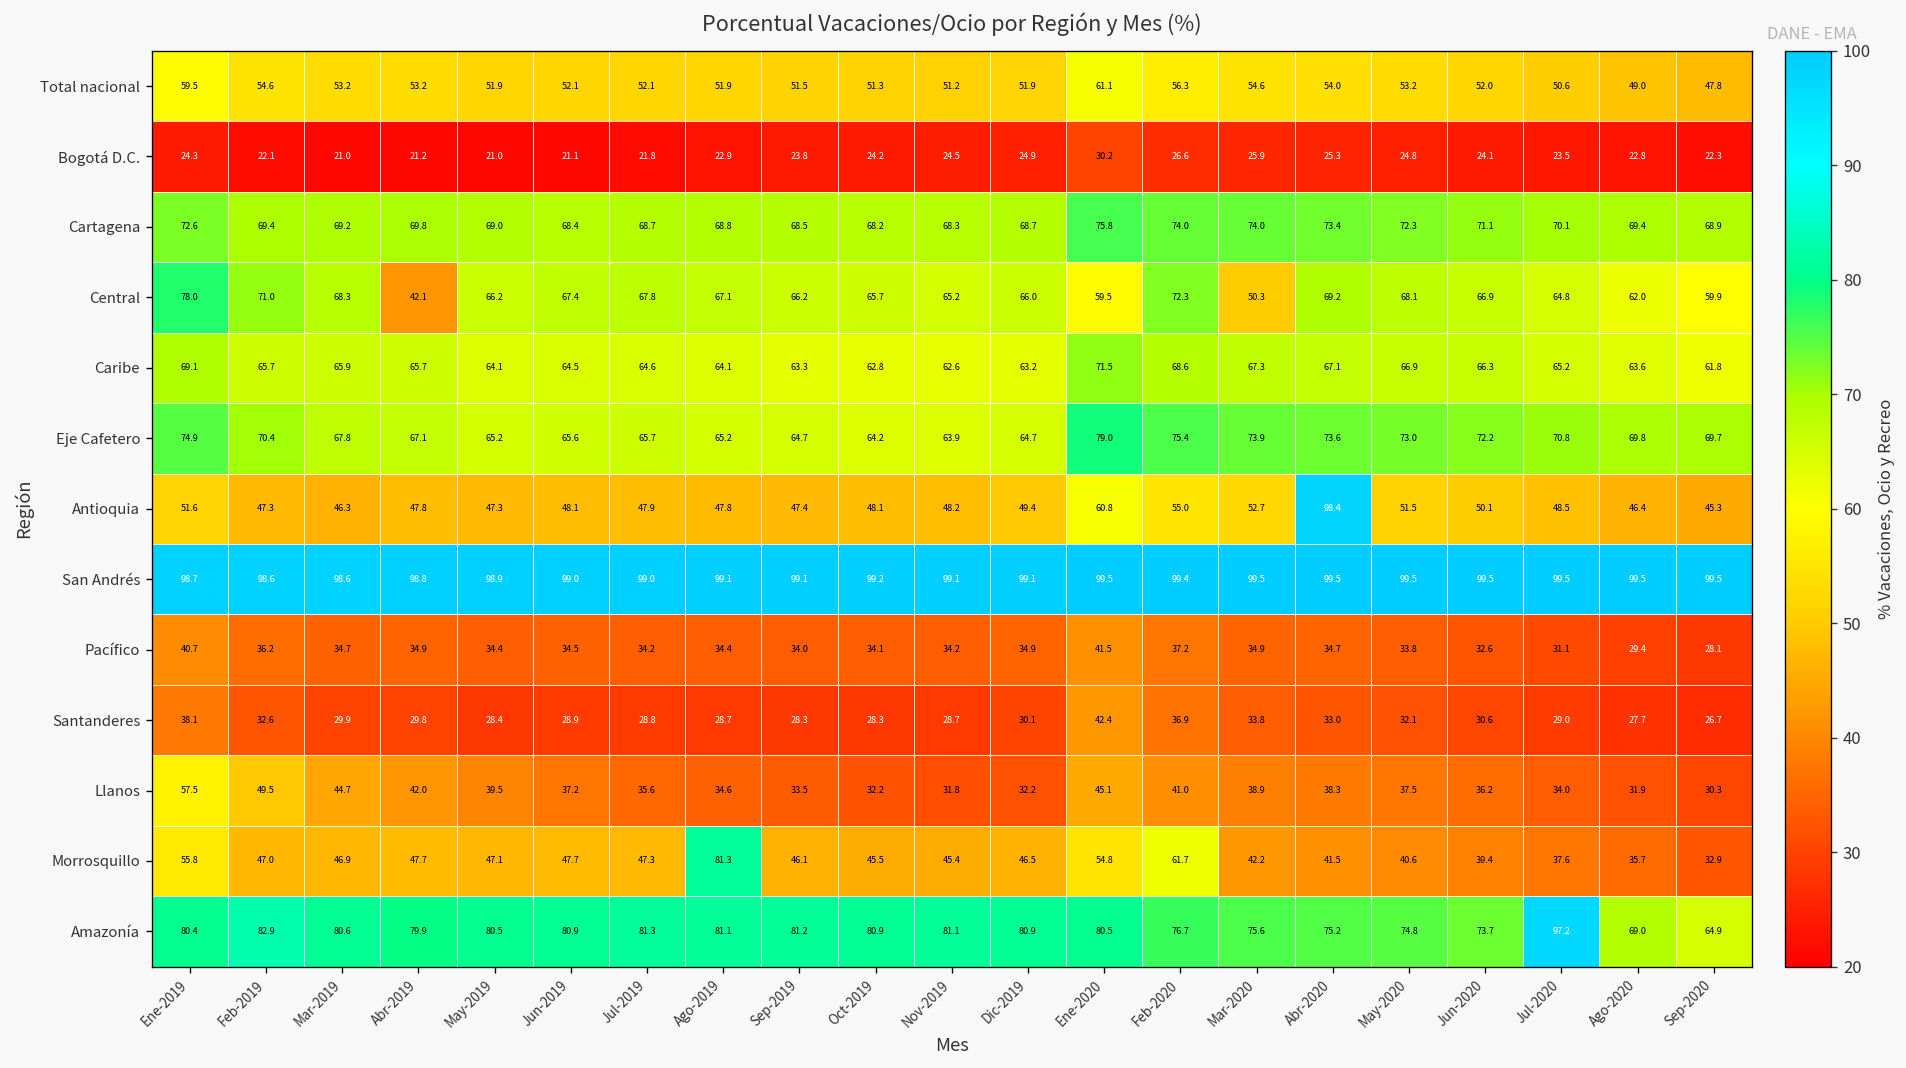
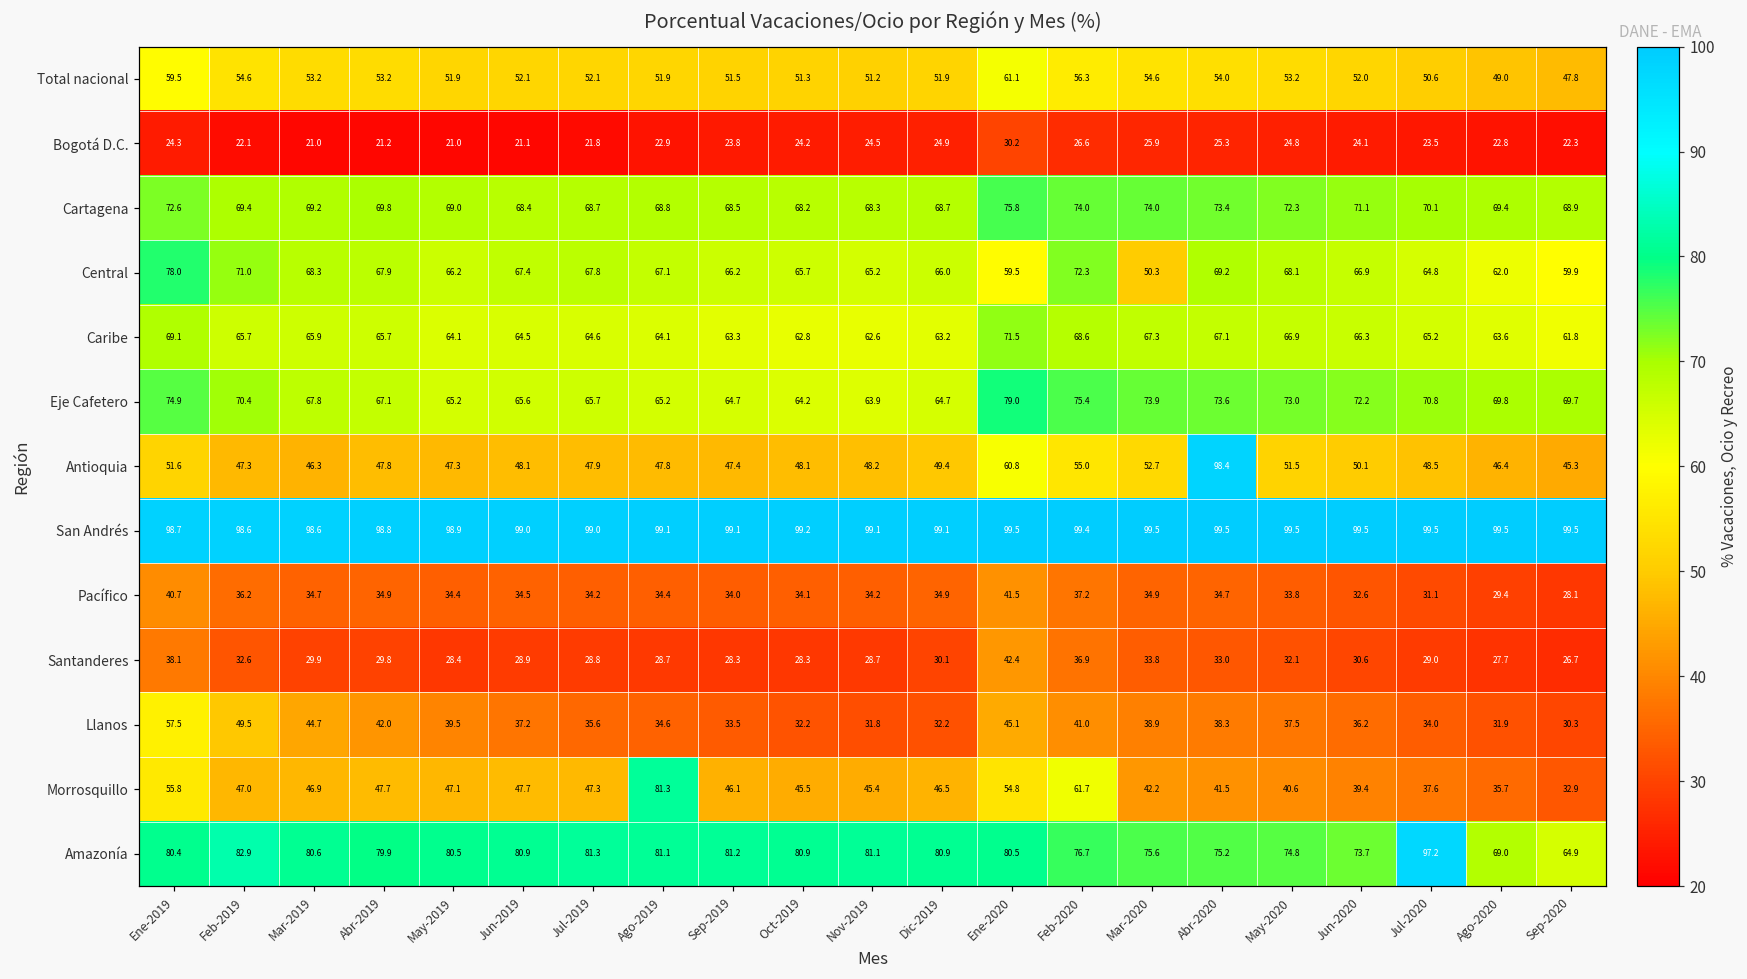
Central, Abr-2019: 42.1 -> 67.9
